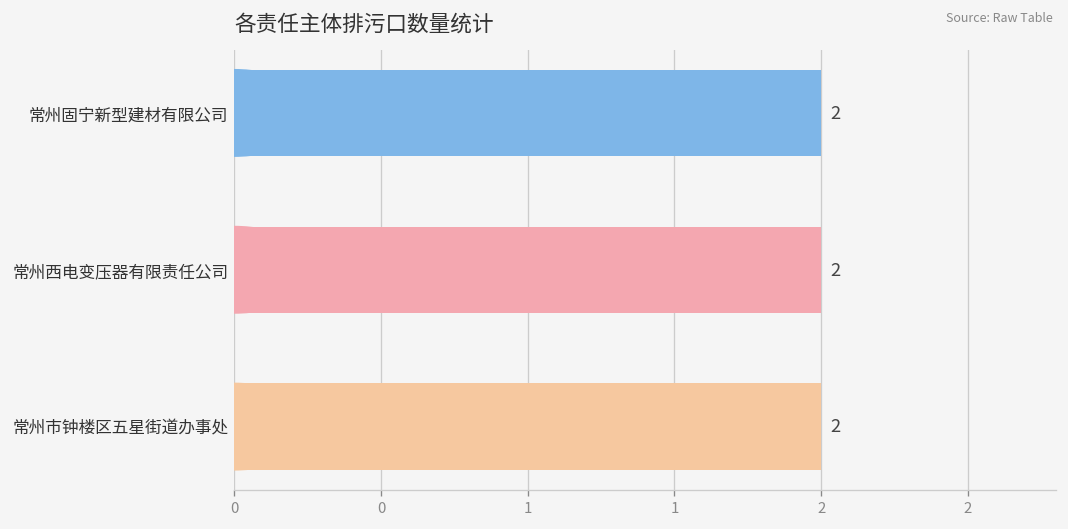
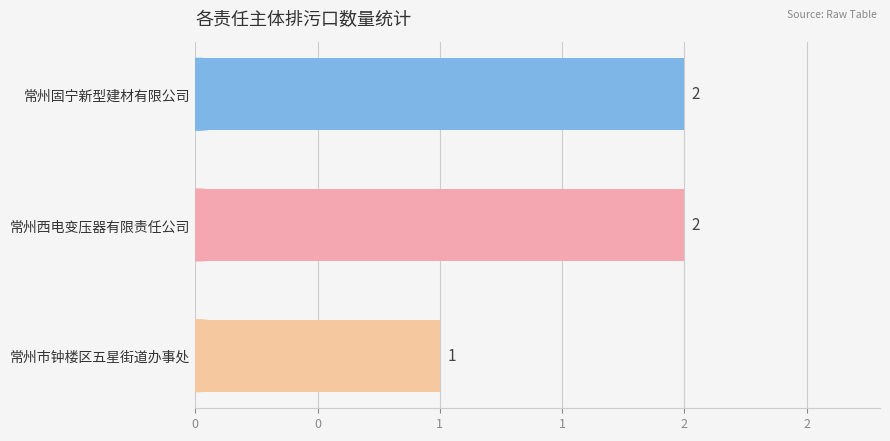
常州市钟楼区五星街道办事处: 2 -> 1
